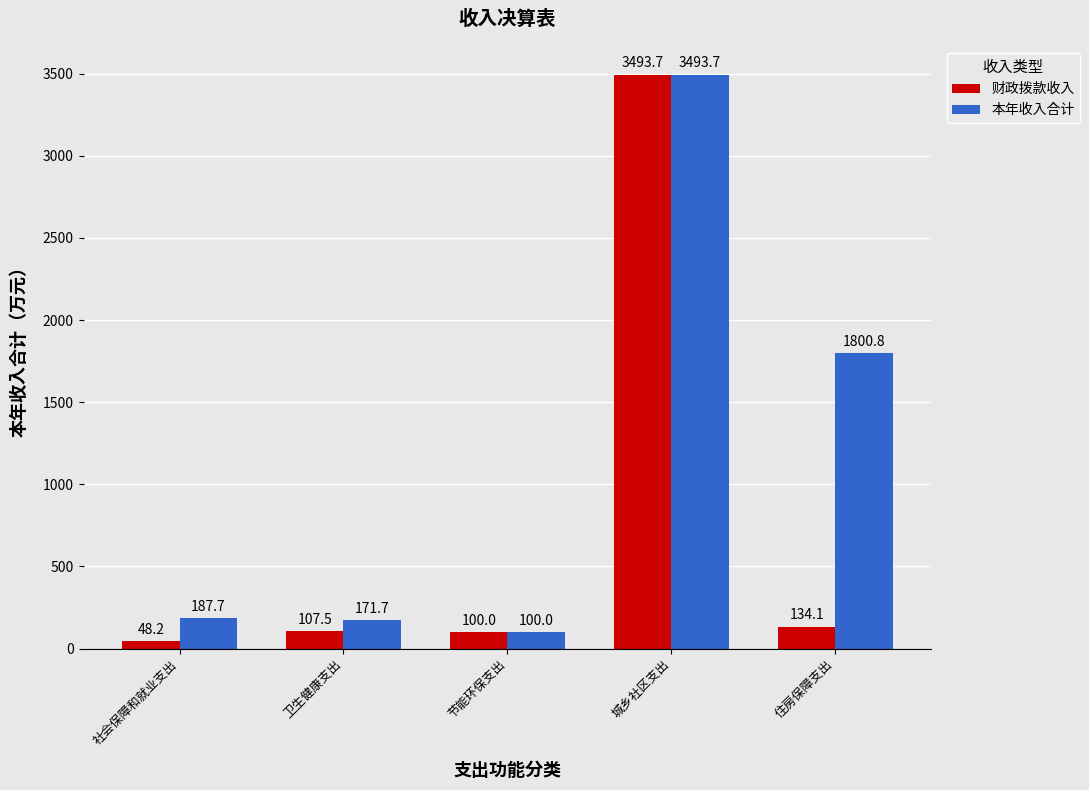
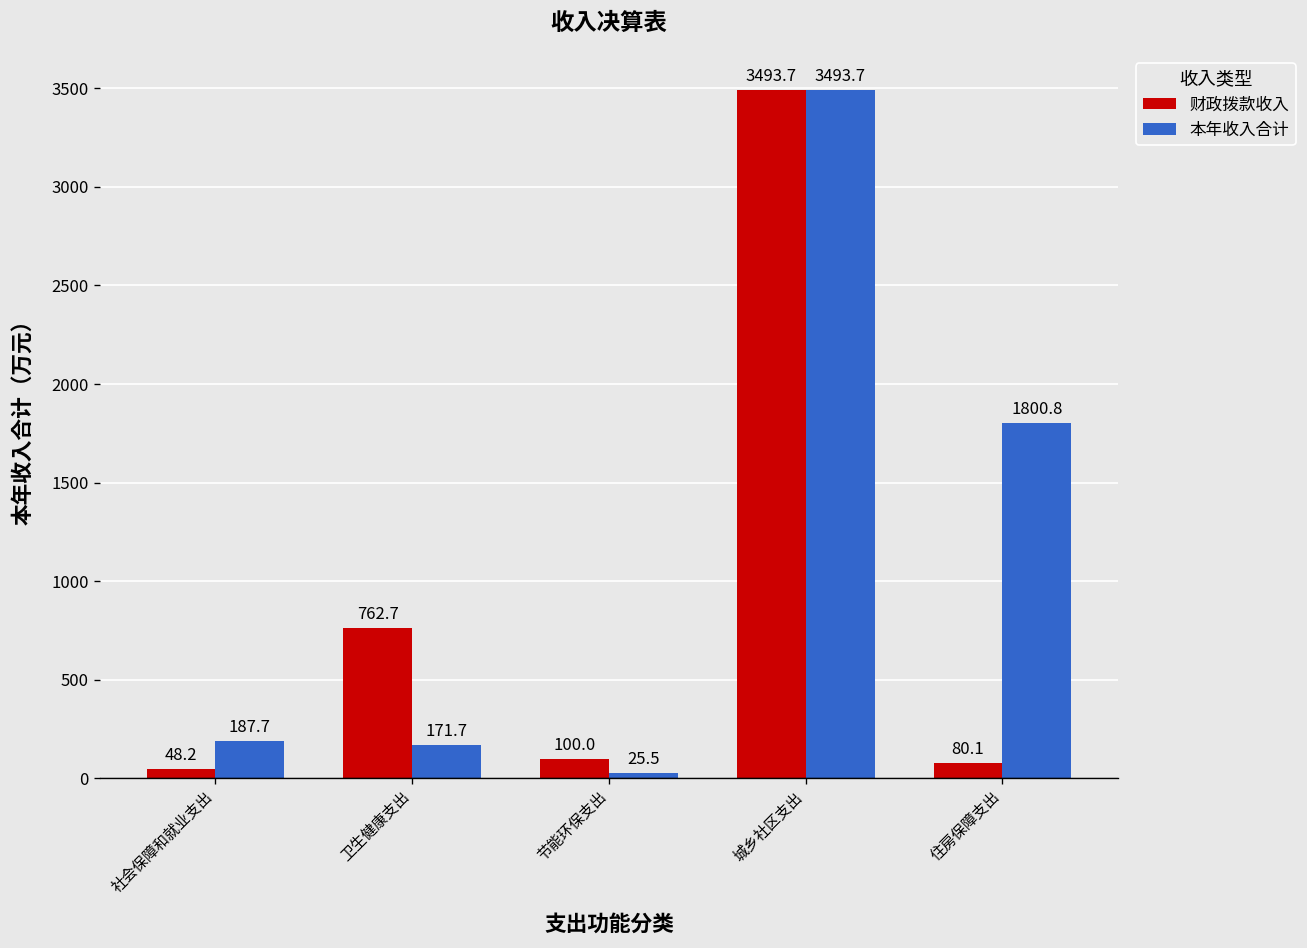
财政拨款收入, 卫生健康支出: 107.5 -> 762.7
本年收入合计, 节能环保支出: 100.0 -> 25.5
财政拨款收入, 住房保障支出: 134.1 -> 80.1
